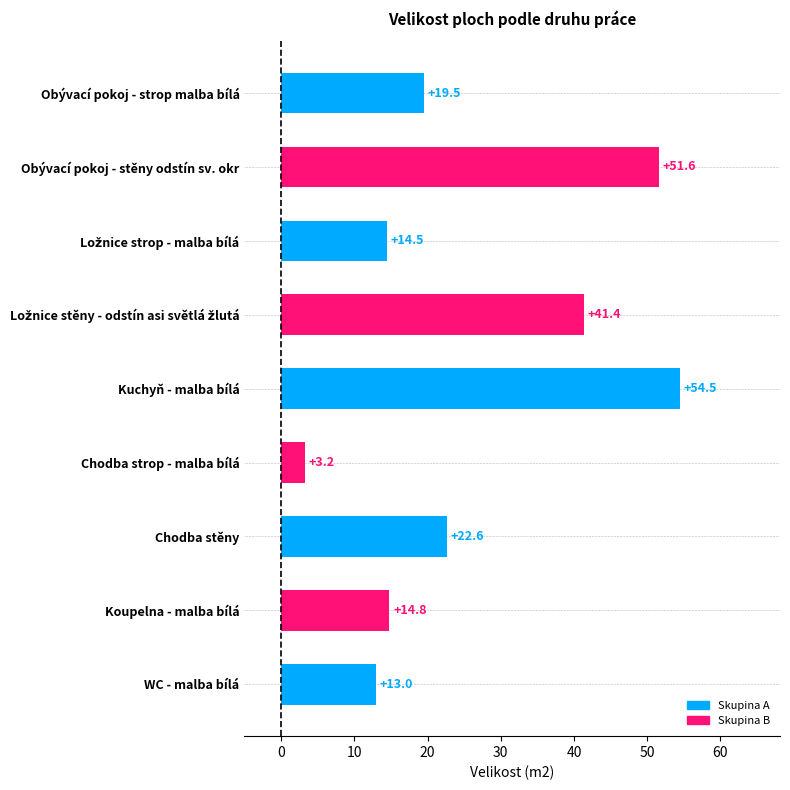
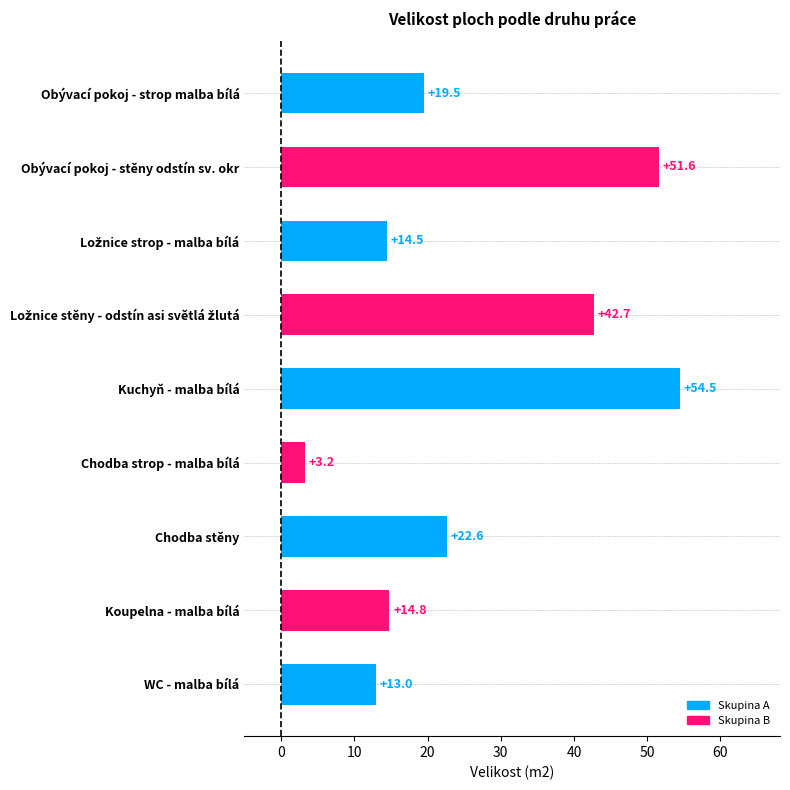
Ložnice stěny - odstín asi světlá žlutá: +41.4 -> +42.7
